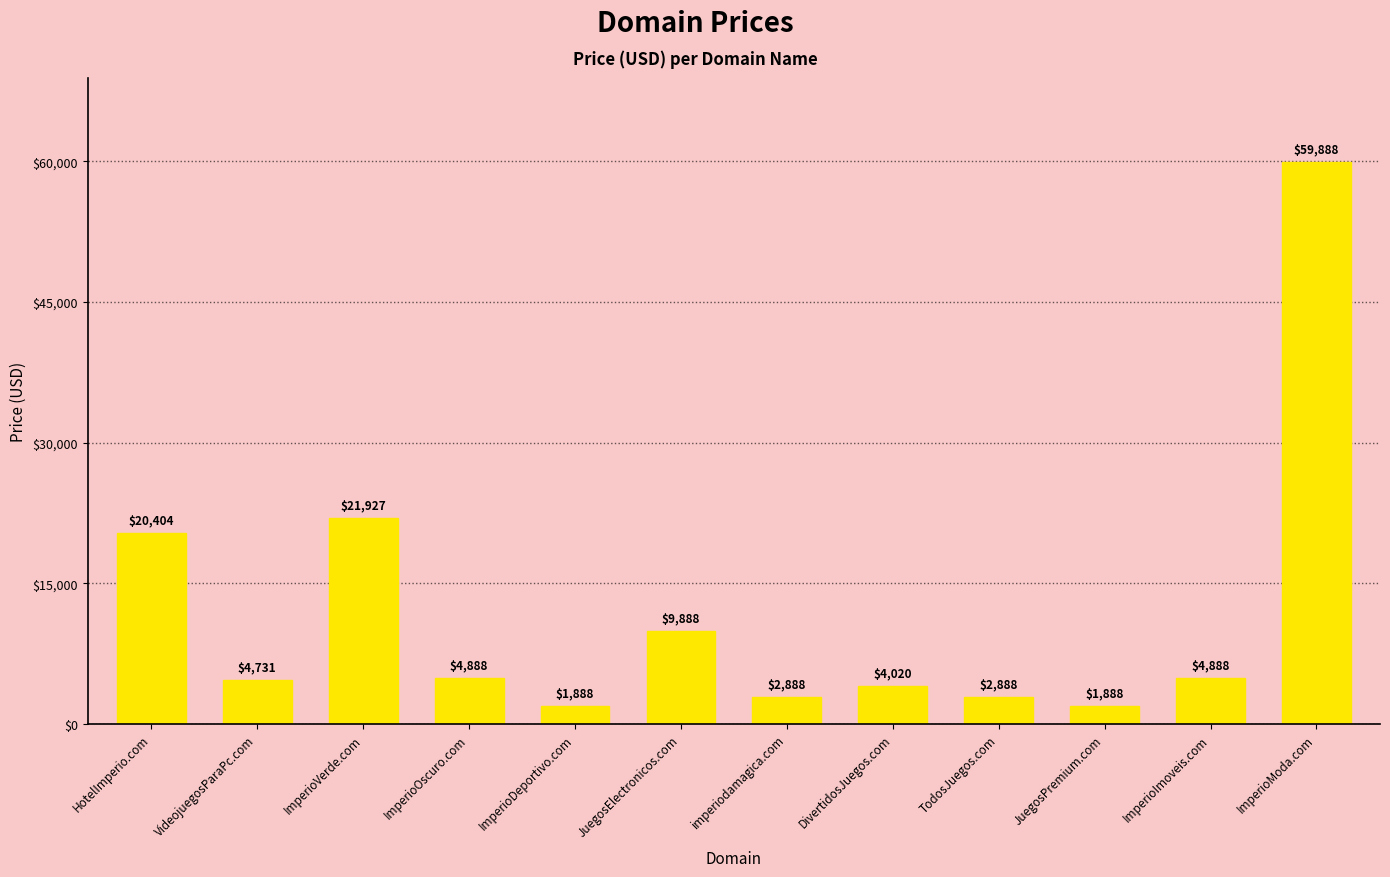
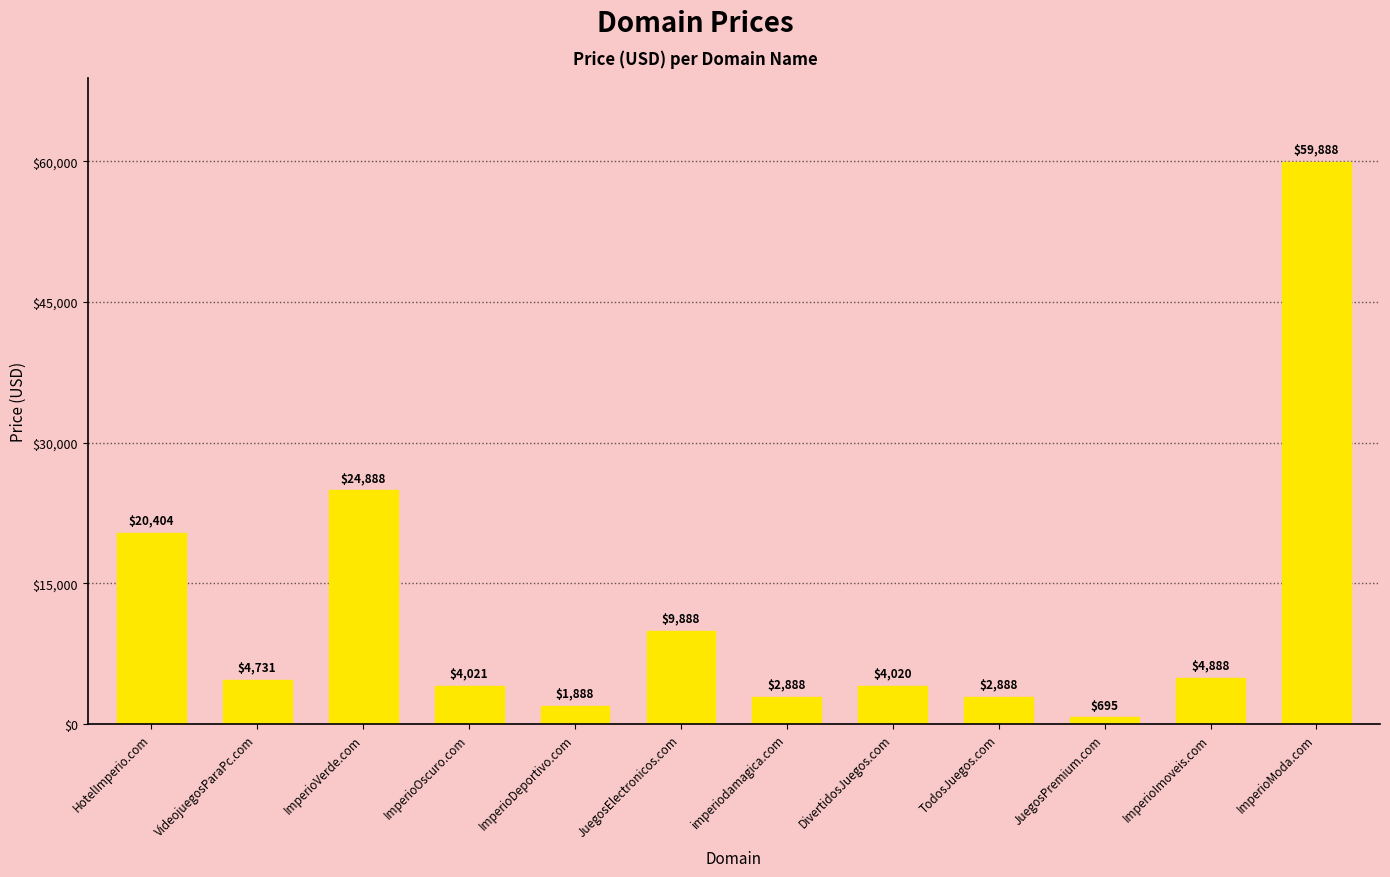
ImperioVerde.com: $21,927 -> $24,888
ImperioOscuro.com: $4,888 -> $4,021
JuegosPremium.com: $1,888 -> $695
